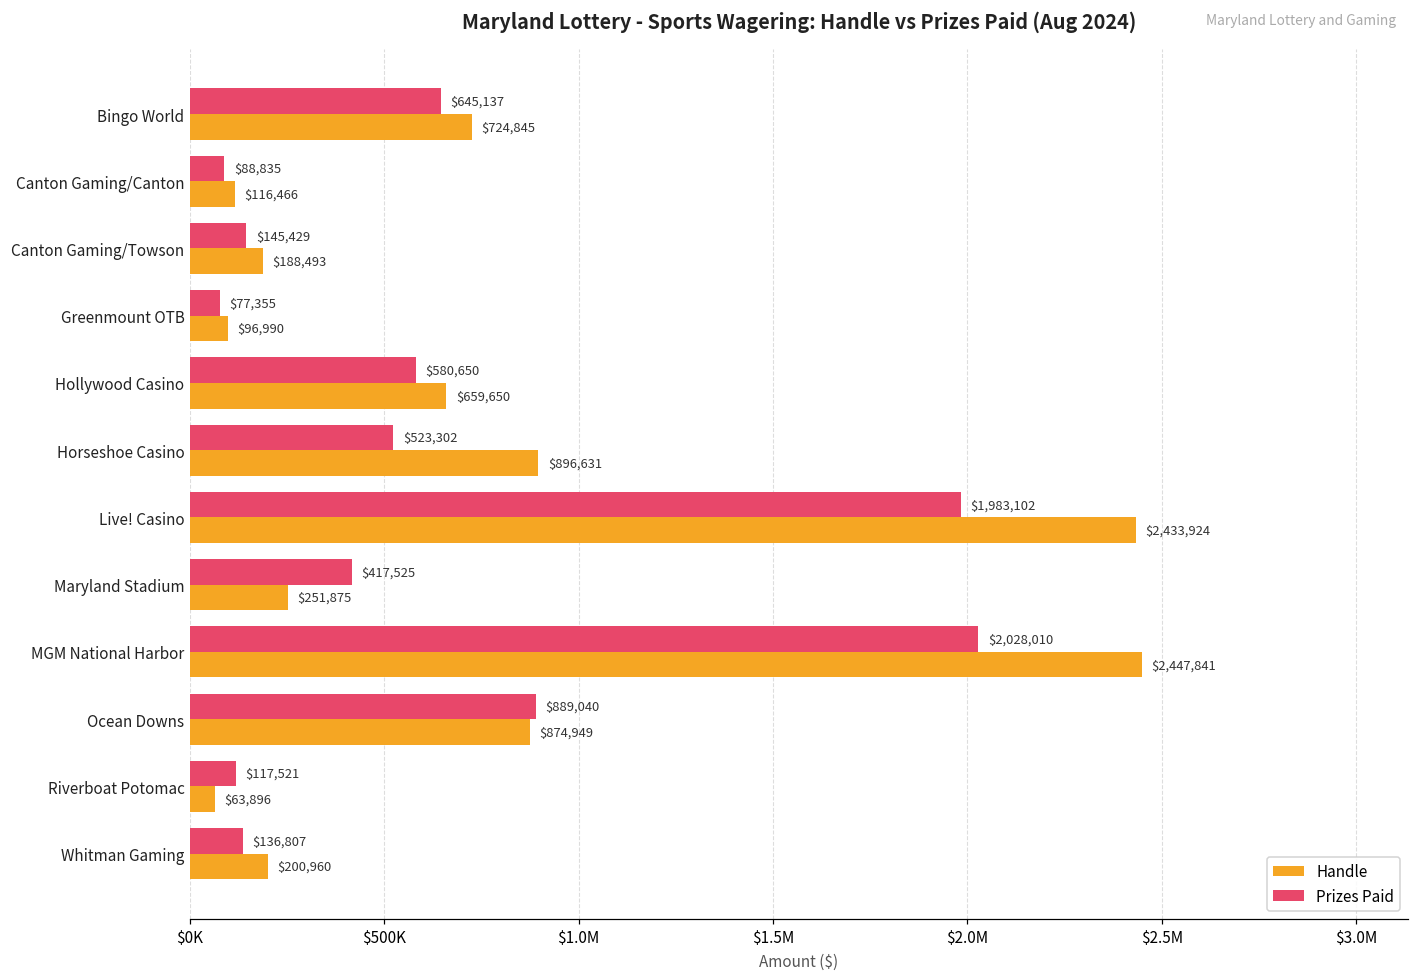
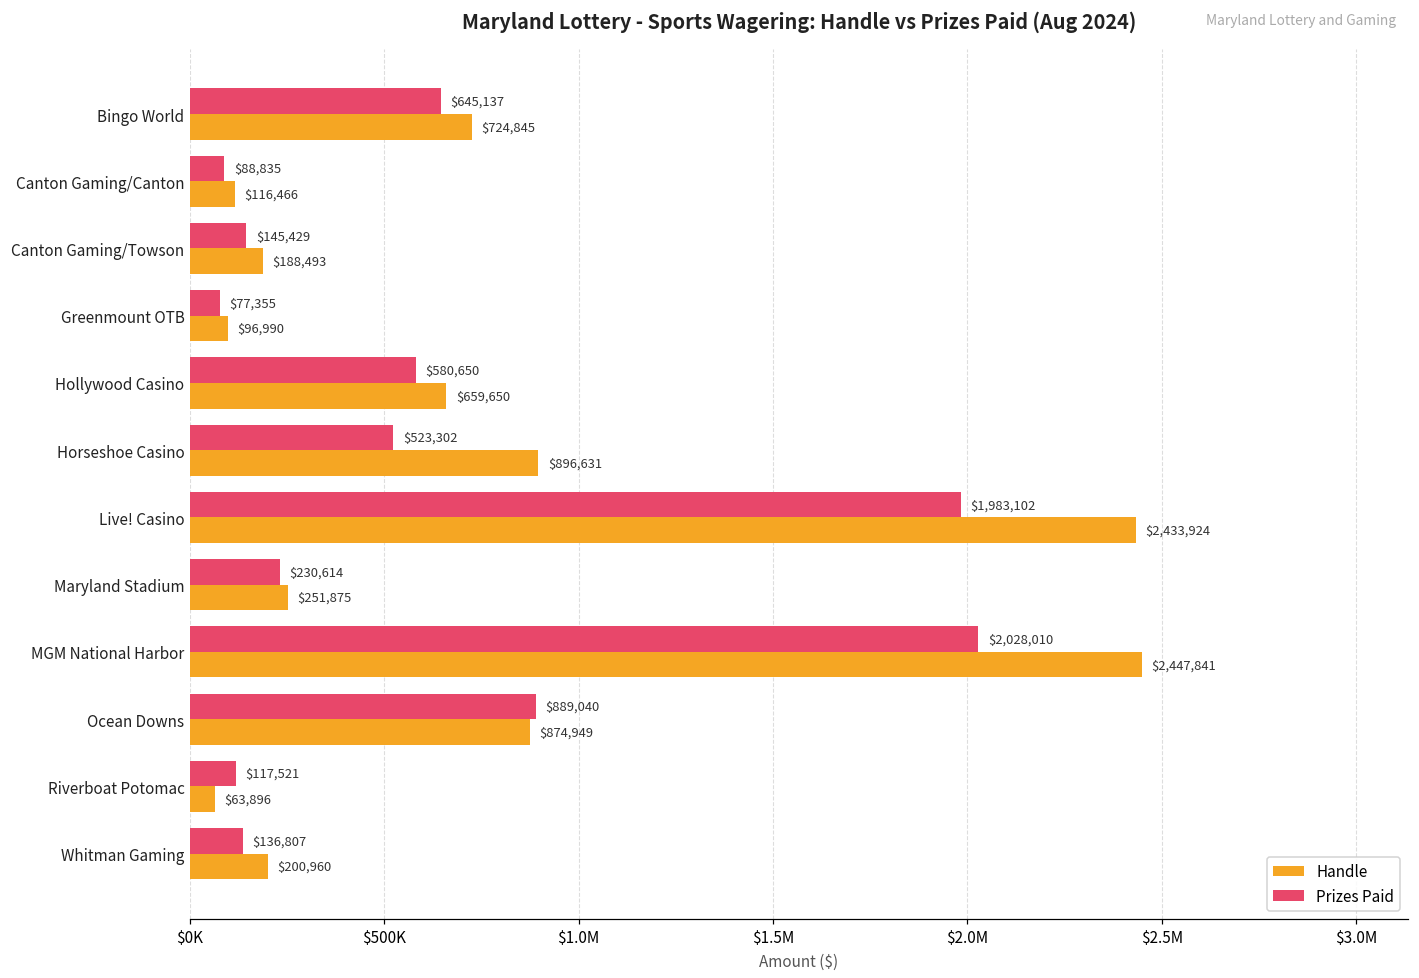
Prizes Paid, Maryland Stadium: $417,525 -> $230,614
